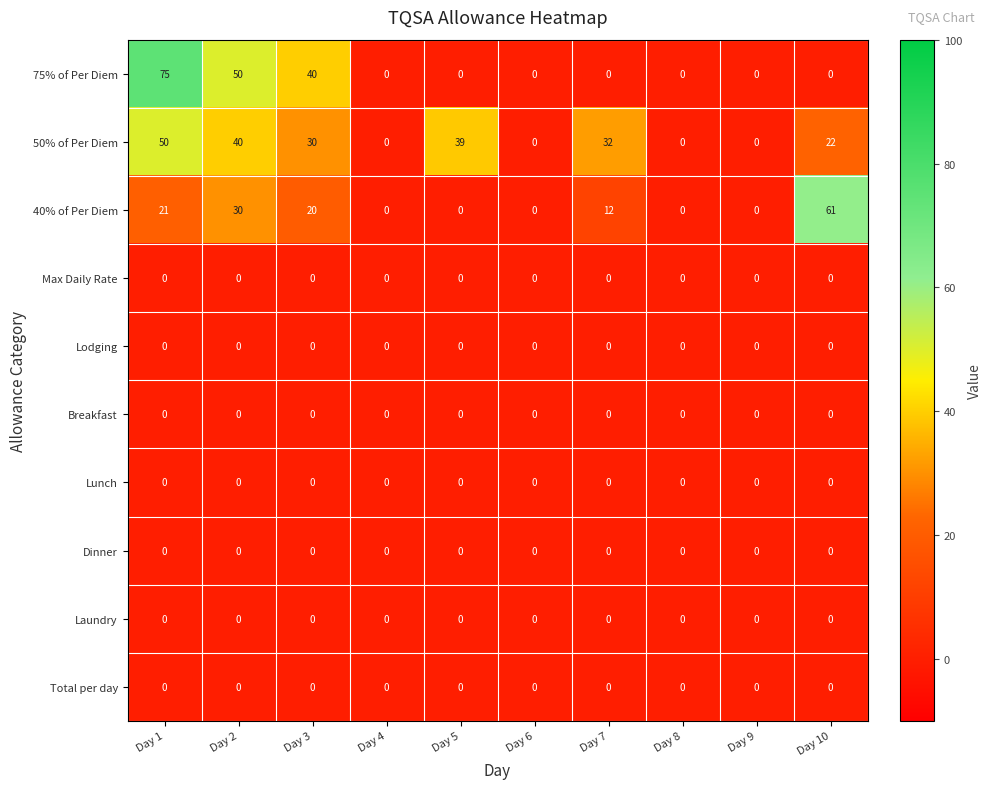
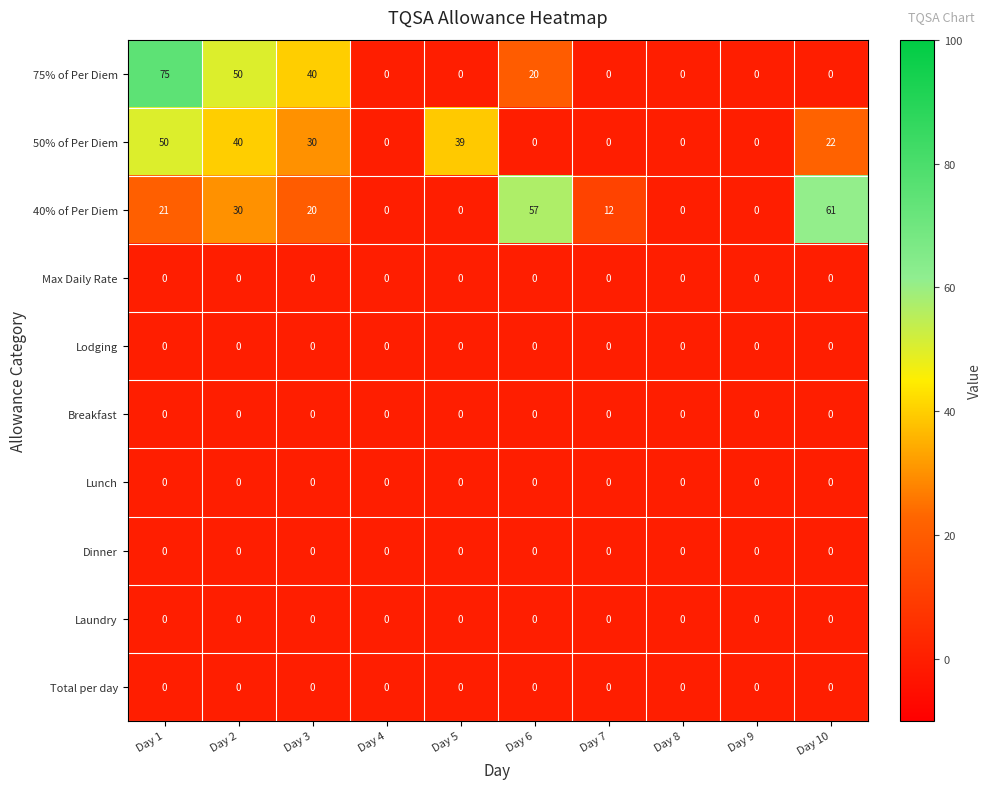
75% of Per Diem, Day 6: 0 -> 20
50% of Per Diem, Day 7: 32 -> 0
40% of Per Diem, Day 6: 0 -> 57
